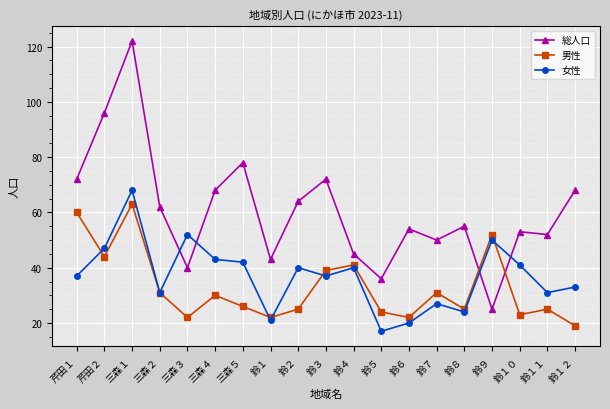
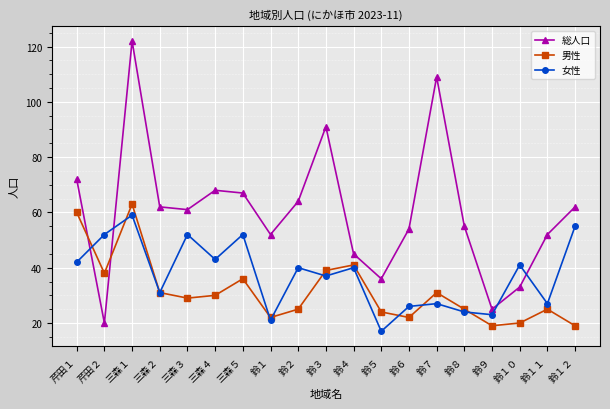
女性, 芹田１: 37 -> 42
総人口, 芹田２: 96 -> 20
男性, 芹田２: 44 -> 38
女性, 芹田２: 47 -> 52
女性, 三森１: 68 -> 59
総人口, 三森３: 40 -> 61
男性, 三森３: 22 -> 29
総人口, 三森５: 78 -> 67
男性, 三森５: 26 -> 36
女性, 三森５: 42 -> 52
総人口, 鈴１: 43 -> 52
総人口, 鈴３: 72 -> 91
女性, 鈴６: 20 -> 26
総人口, 鈴７: 50 -> 109
男性, 鈴９: 52 -> 19
女性, 鈴９: 50 -> 23
総人口, 鈴１０: 53 -> 33
男性, 鈴１０: 23 -> 20
女性, 鈴１１: 31 -> 27
総人口, 鈴１２: 68 -> 62
女性, 鈴１２: 33 -> 55
